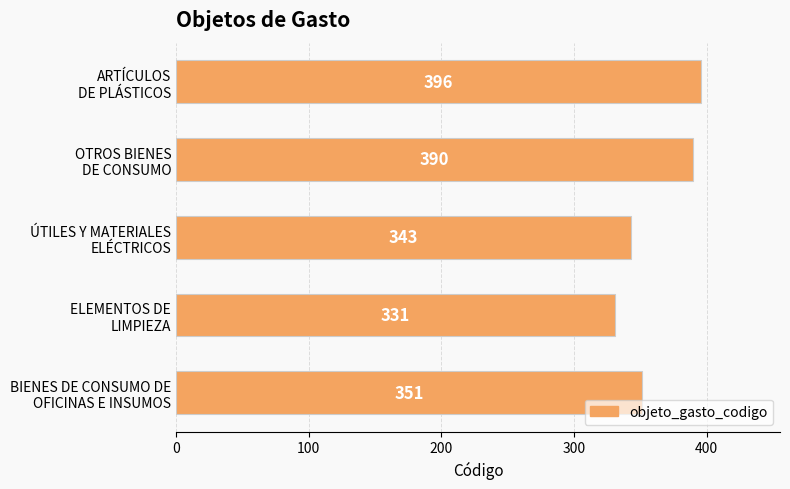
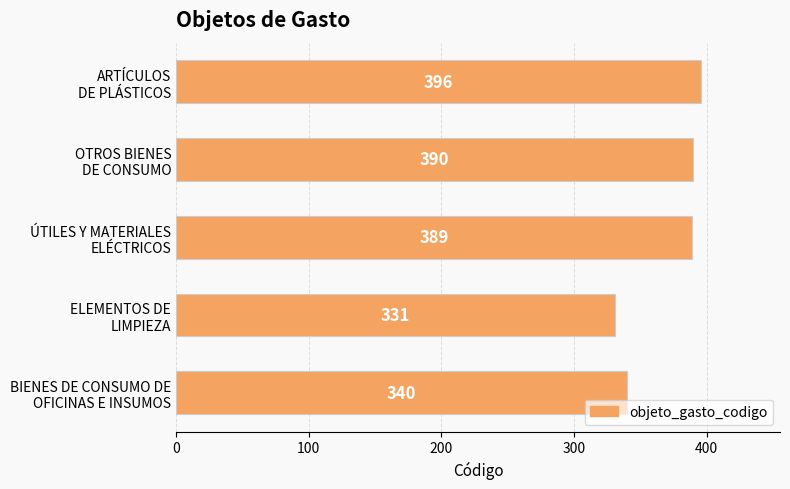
ÚTILES Y MATERIALES ELÉCTRICOS: 343 -> 389
BIENES DE CONSUMO DE OFICINAS E INSUMOS: 351 -> 340
